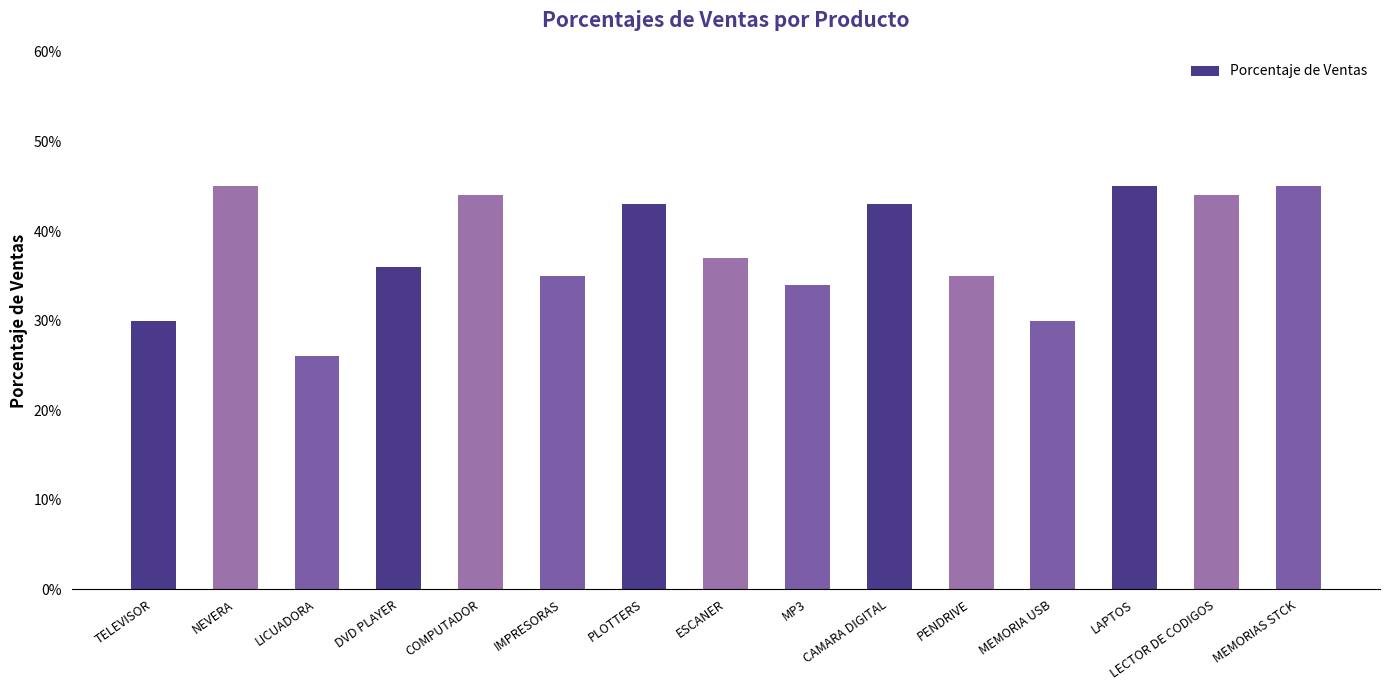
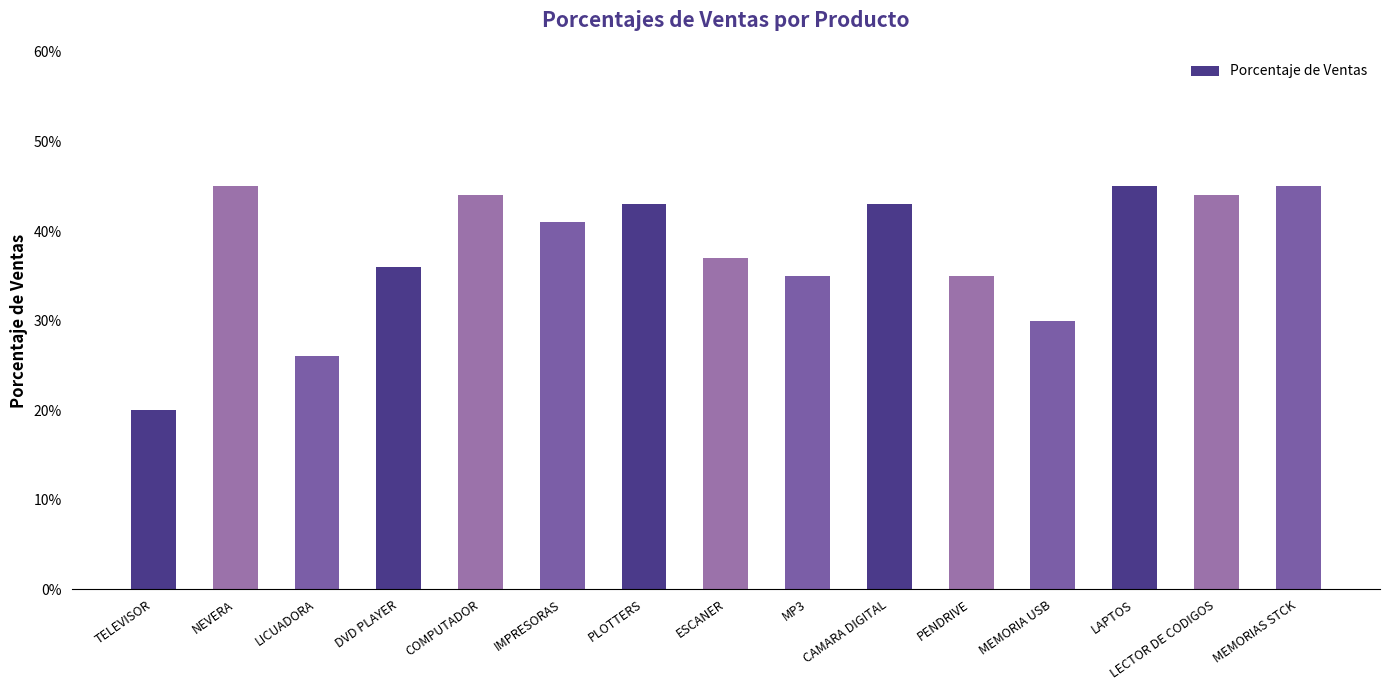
TELEVISOR: 30% -> 20%
IMPRESORAS: 35% -> 41%
MP3: 34% -> 35%
